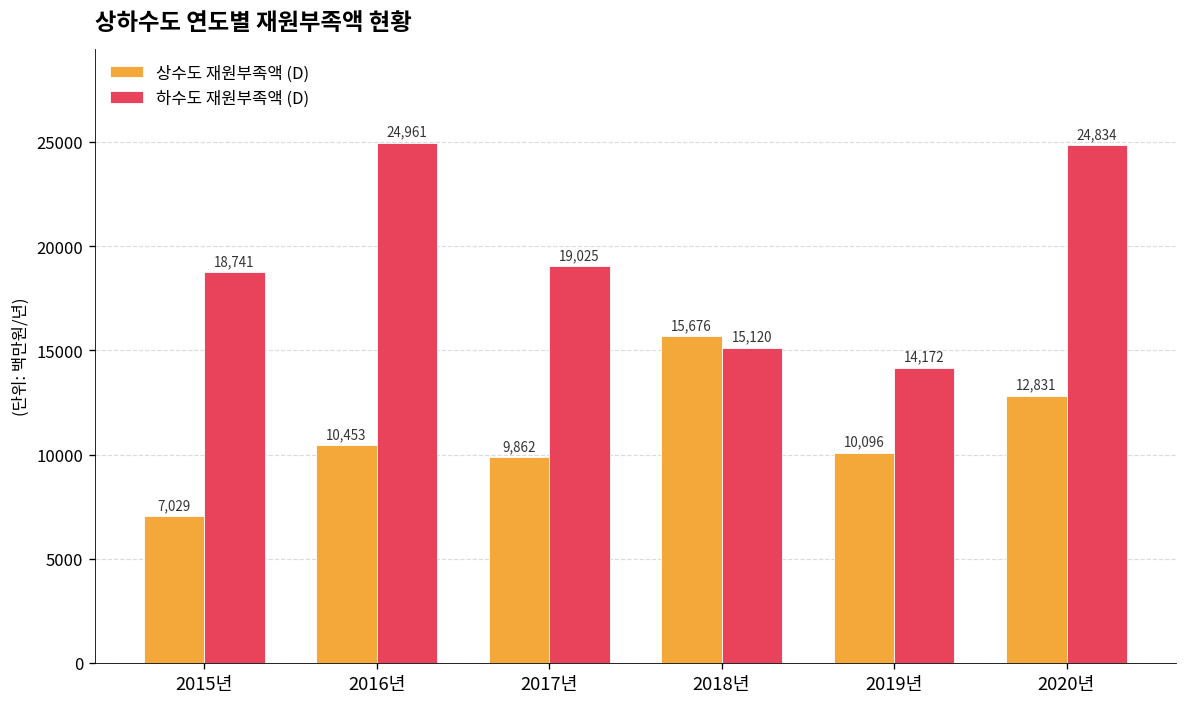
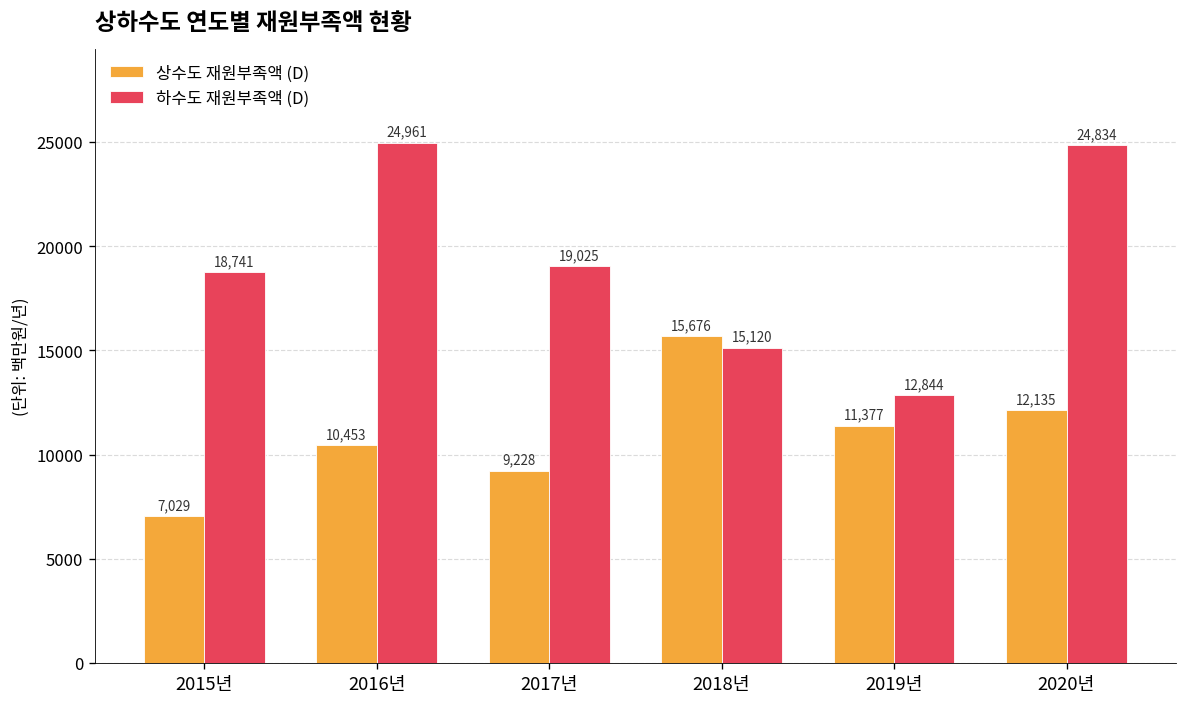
상수도 재원부족액 (D), 2017년: 9,862 -> 9,228
상수도 재원부족액 (D), 2019년: 10,096 -> 11,377
하수도 재원부족액 (D), 2019년: 14,172 -> 12,844
상수도 재원부족액 (D), 2020년: 12,831 -> 12,135
